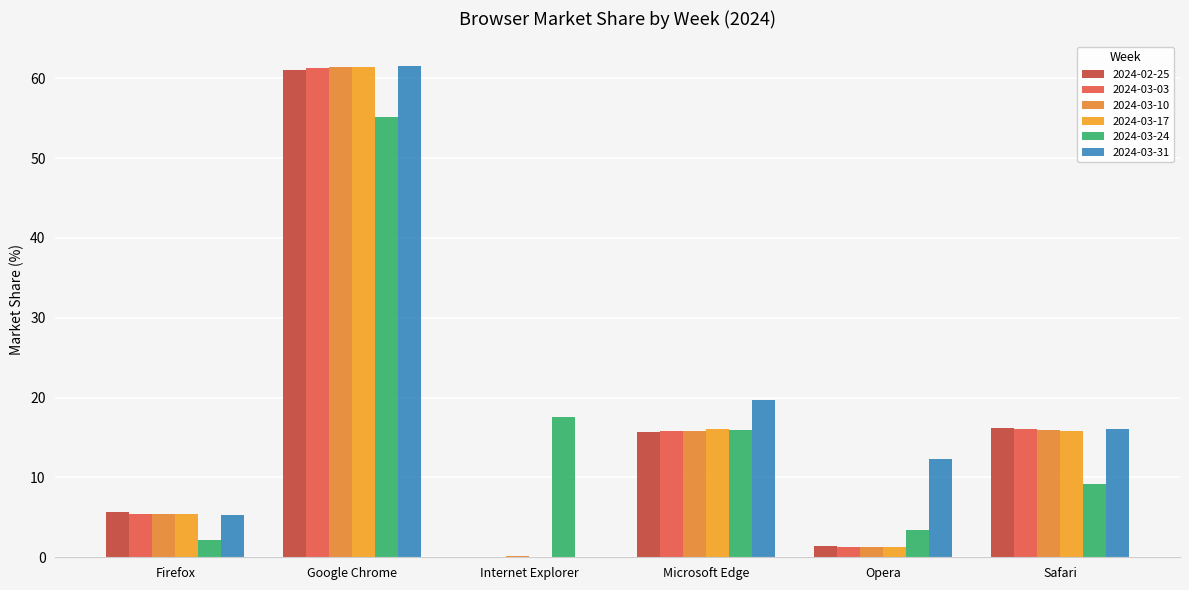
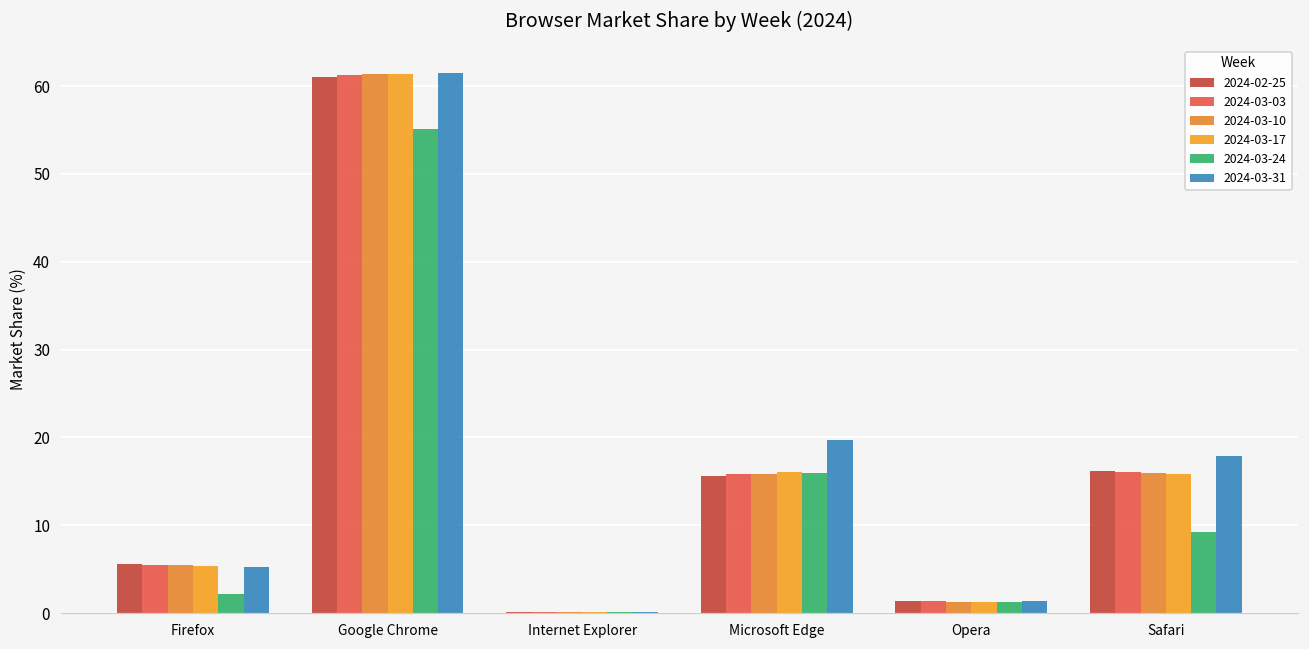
2024-03-24, Internet Explorer: 18 -> 0
2024-03-24, Opera: 3 -> 1
2024-03-31, Opera: 12 -> 1
2024-03-31, Safari: 16 -> 18
